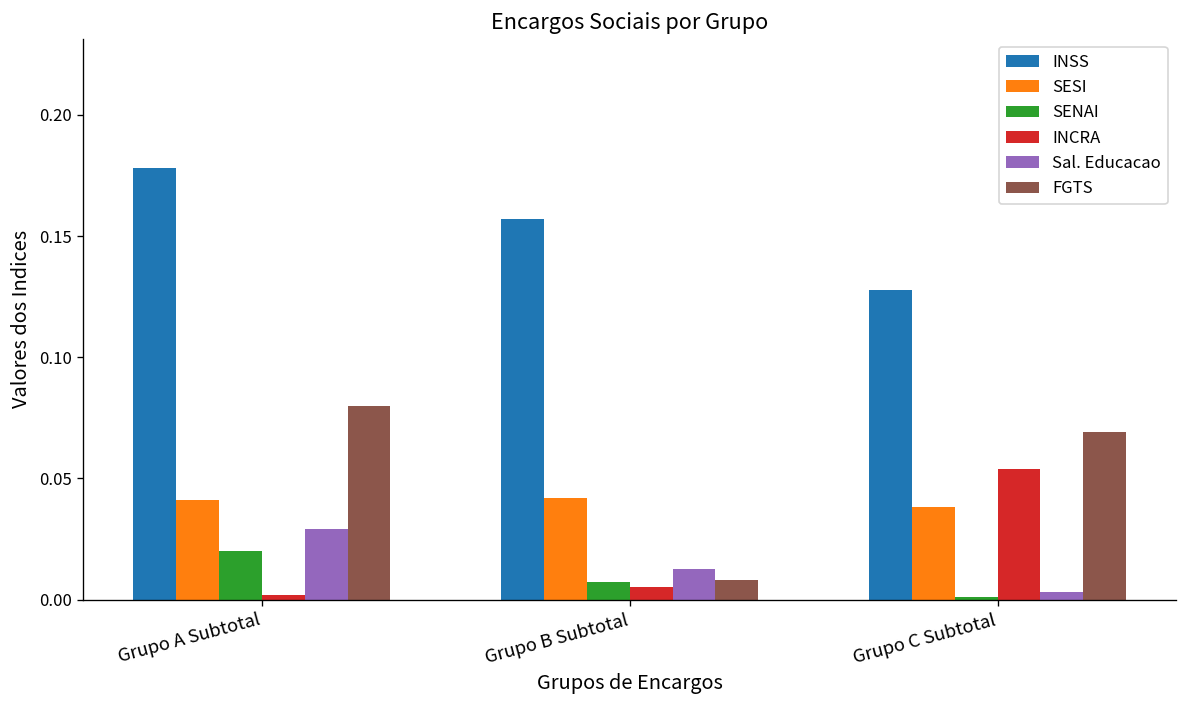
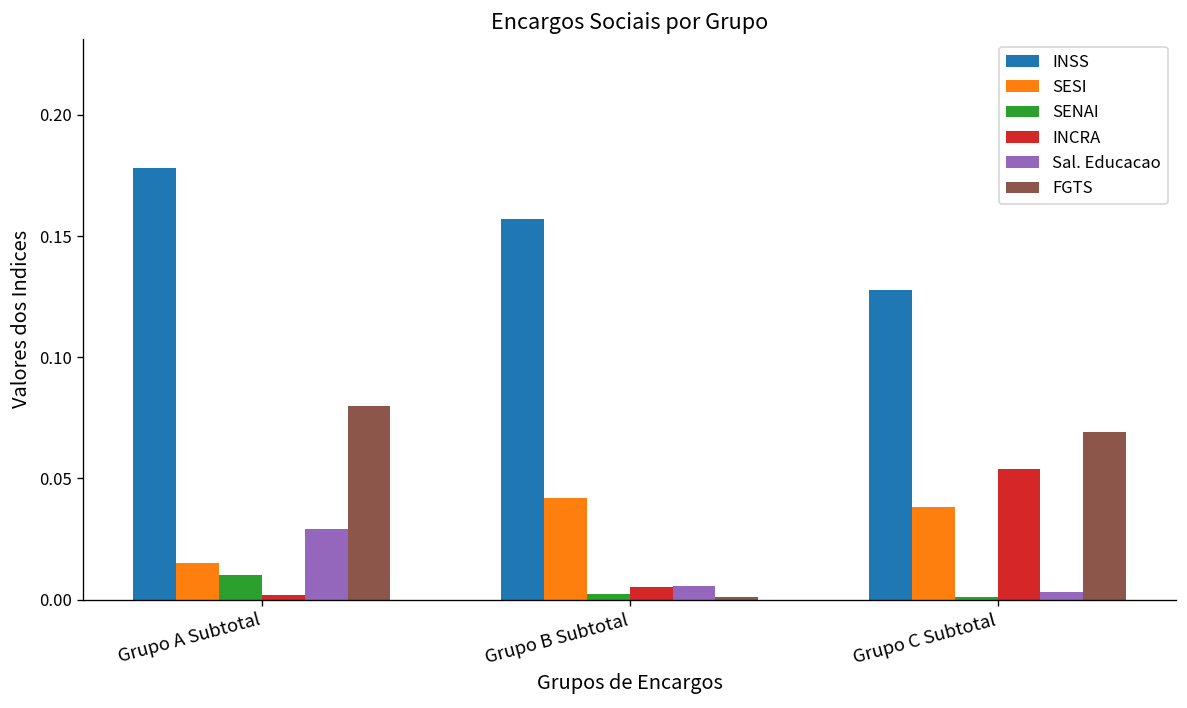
SESI, Grupo A Subtotal: 0.041 -> 0.015
SENAI, Grupo A Subtotal: 0.02 -> 0.01
SENAI, Grupo B Subtotal: 0.007 -> 0.002
Sal. Educacao, Grupo B Subtotal: 0.013 -> 0.006
FGTS, Grupo B Subtotal: 0.008 -> 0.001
